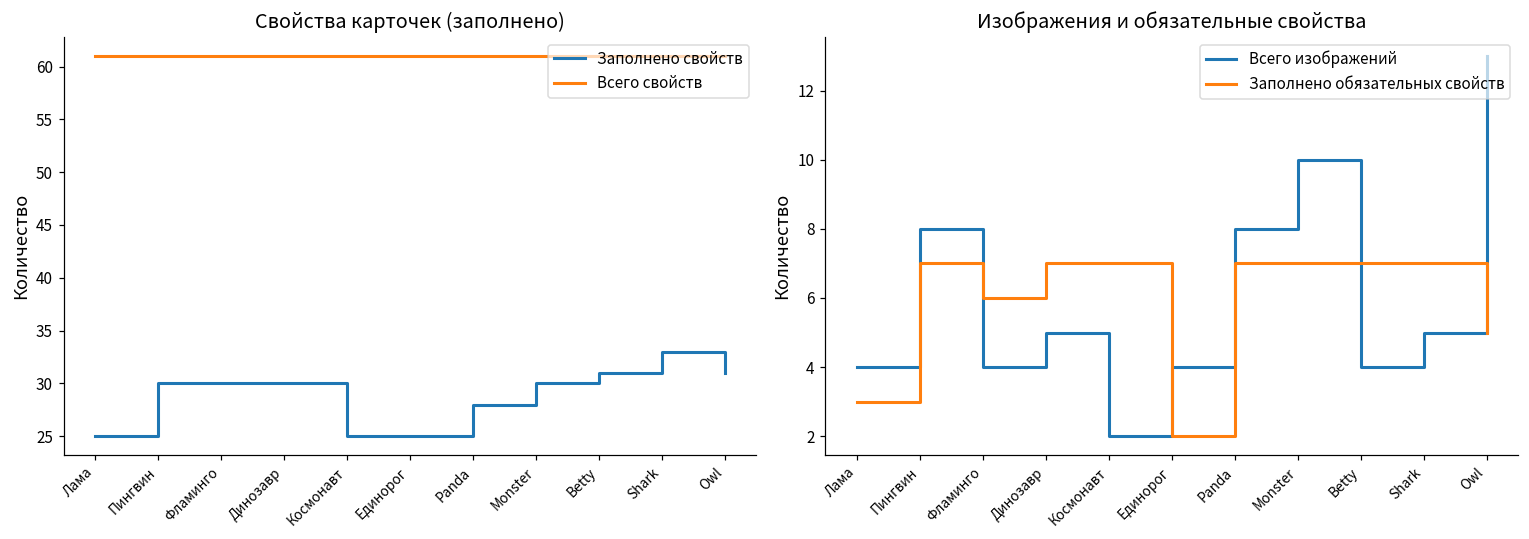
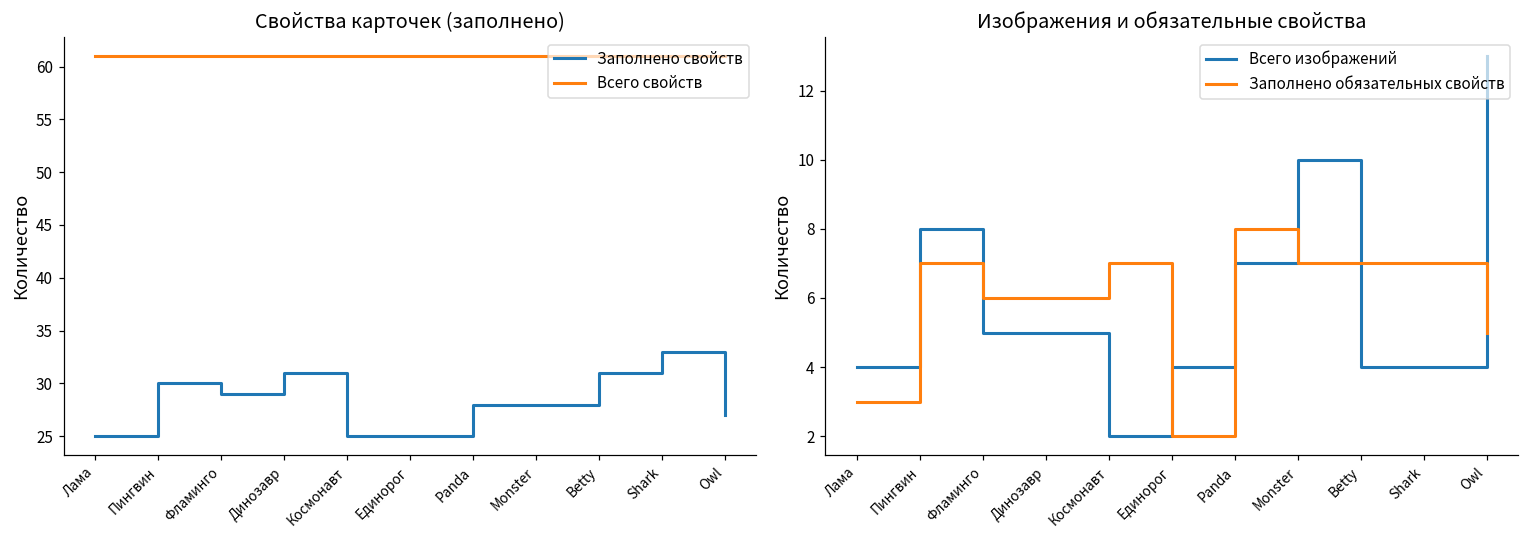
Свойства карточек (заполнено), Заполнено свойств, Фламинго: 30 -> 29
Свойства карточек (заполнено), Заполнено свойств, Динозавр: 30 -> 31
Свойства карточек (заполнено), Заполнено свойств, Monster: 30 -> 28
Свойства карточек (заполнено), Заполнено свойств, Owl: 31 -> 27
Изображения и обязательные свойства, Всего изображений, Фламинго: 4 -> 5
Изображения и обязательные свойства, Заполнено обязательных свойств, Динозавр: 7 -> 6
Изображения и обязательные свойства, Всего изображений, Panda: 8 -> 7
Изображения и обязательные свойства, Заполнено обязательных свойств, Panda: 7 -> 8
Изображения и обязательные свойства, Всего изображений, Shark: 5 -> 4
